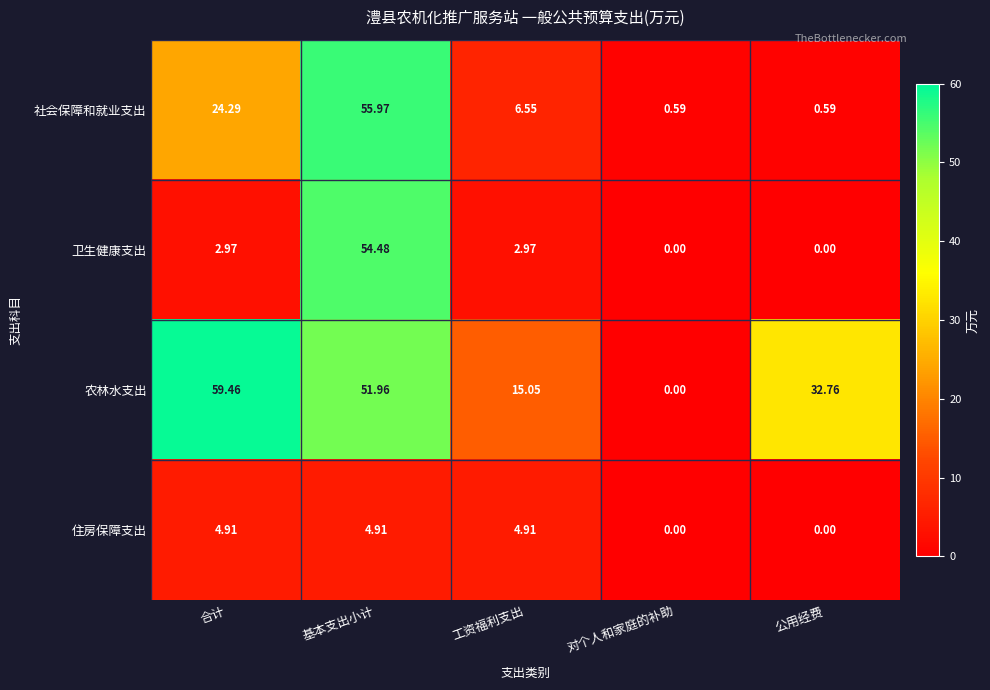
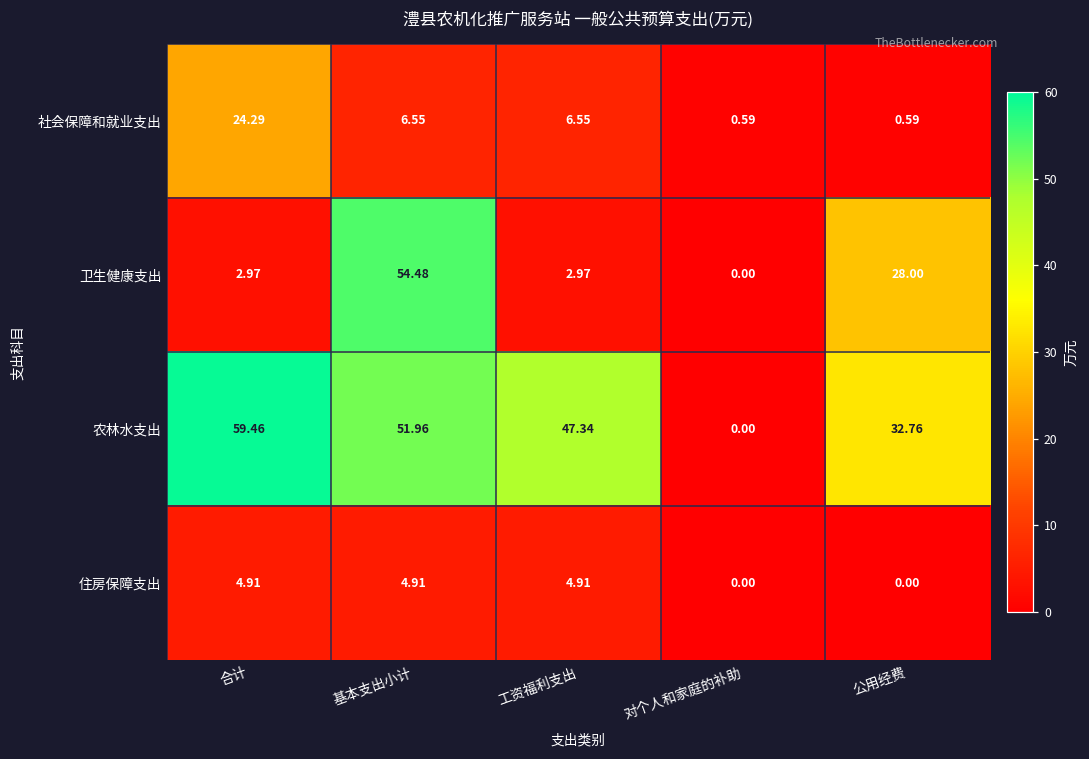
社会保障和就业支出, 基本支出小计: 55.97 -> 6.55
卫生健康支出, 公用经费: 0.00 -> 28.00
农林水支出, 工资福利支出: 15.05 -> 47.34
